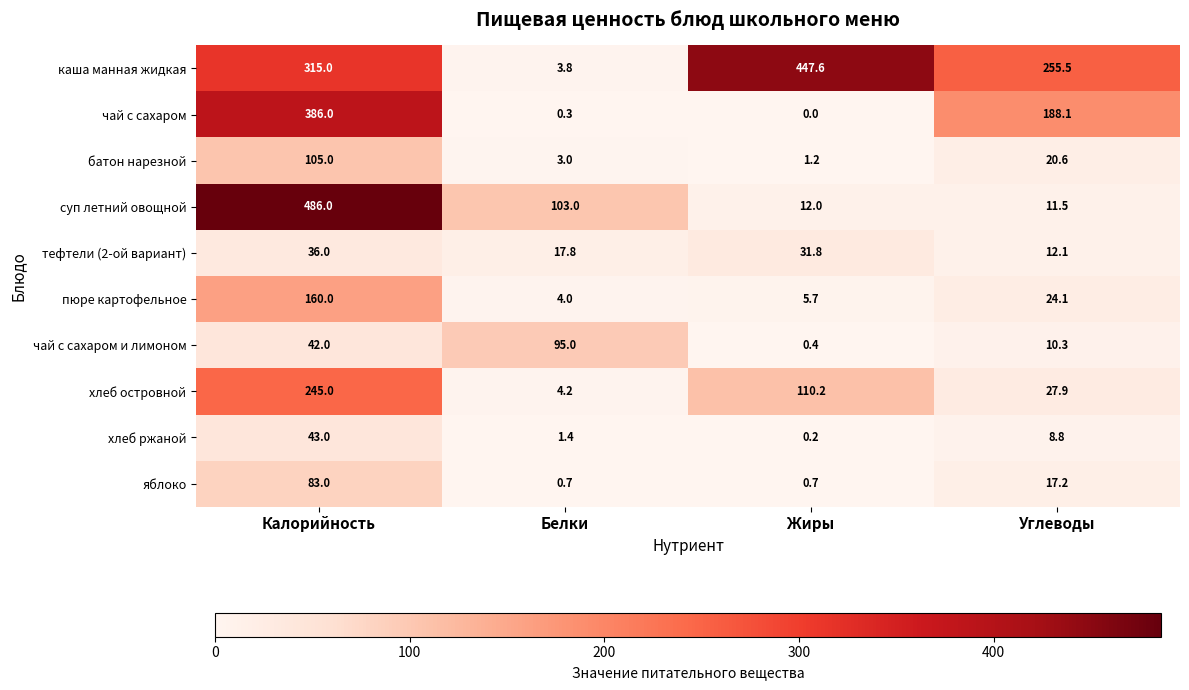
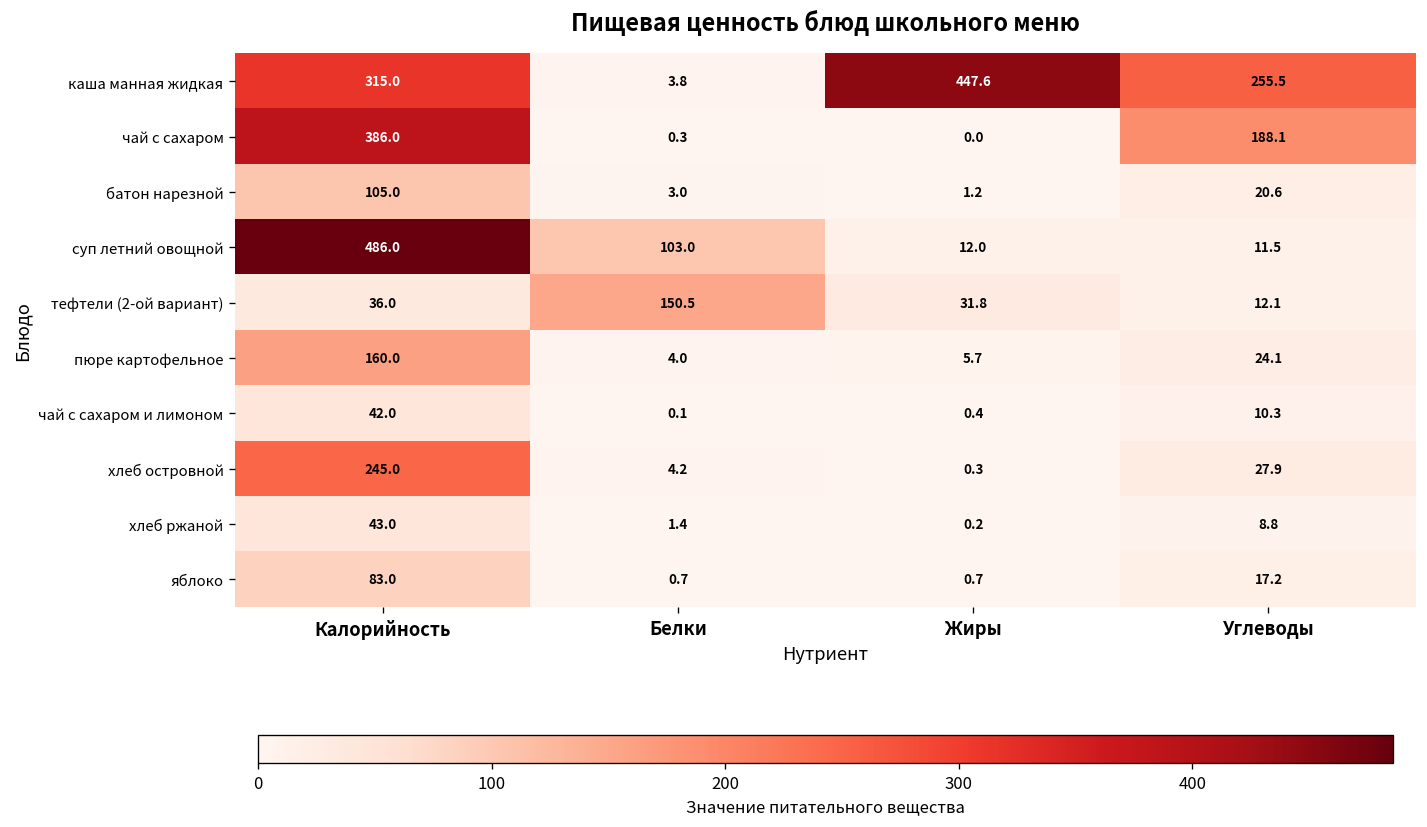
тефтели (2-ой вариант), Белки: 17.8 -> 150.5
чай с сахаром и лимоном, Белки: 95.0 -> 0.1
хлеб островной, Жиры: 110.2 -> 0.3
